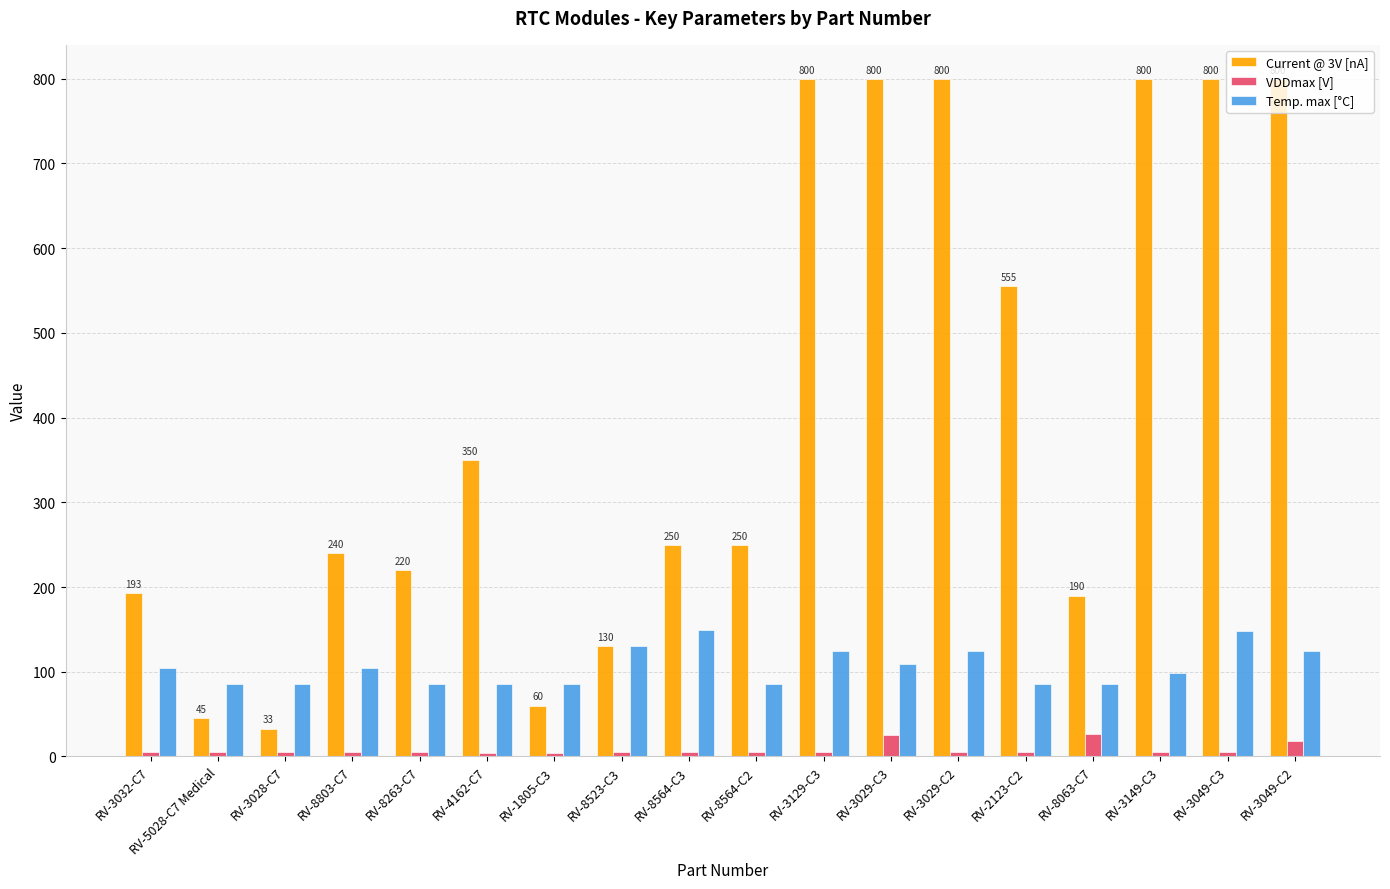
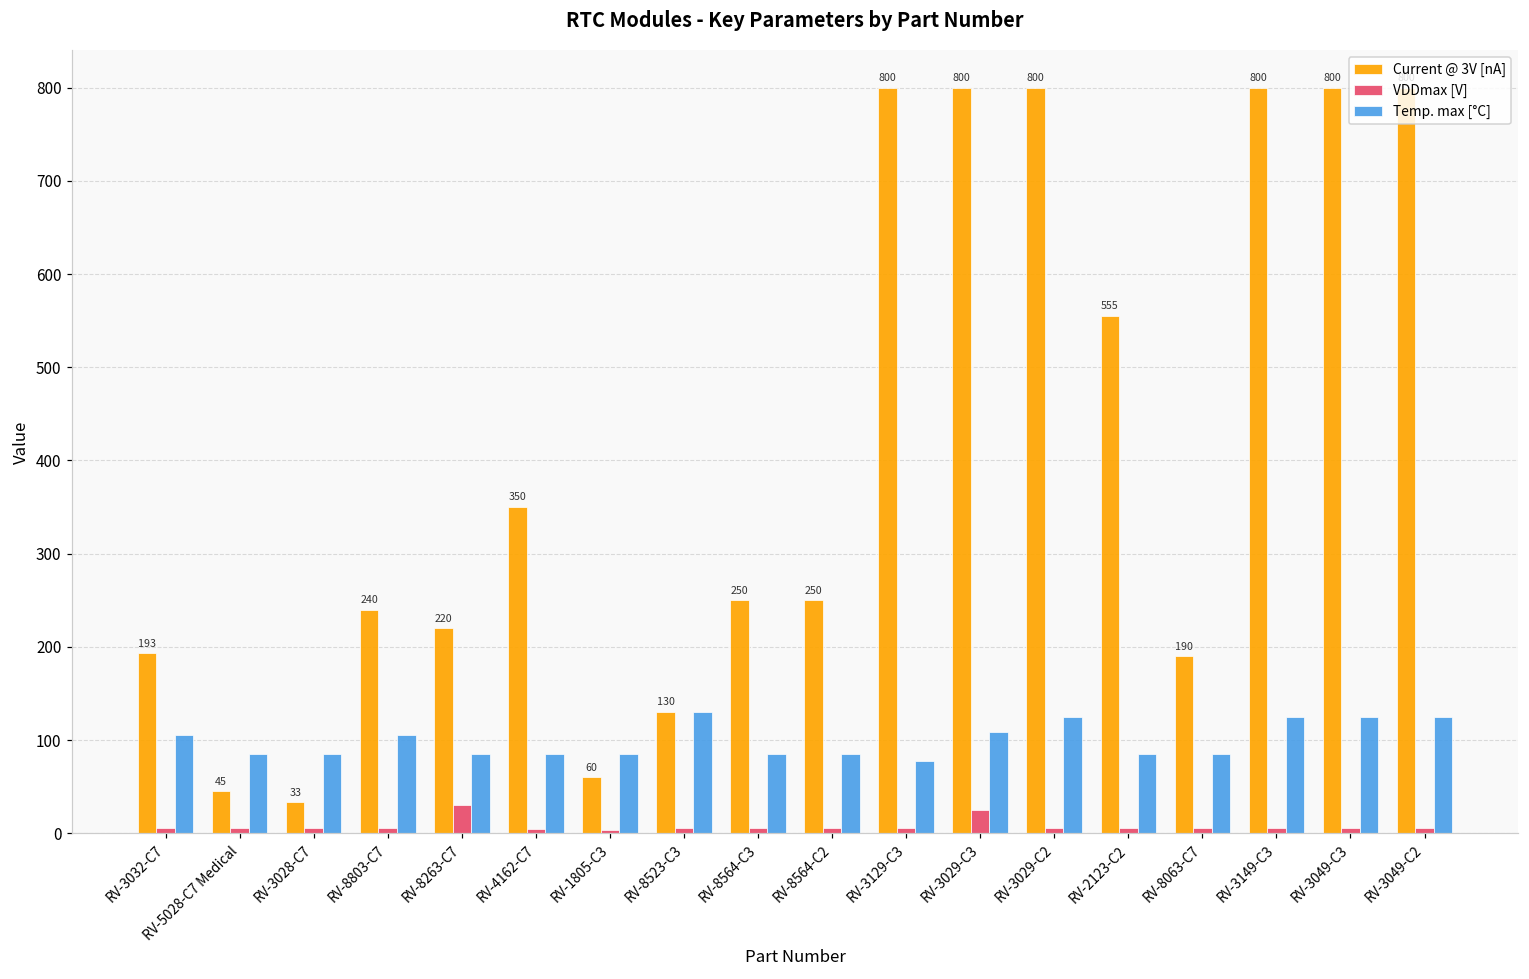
VDDmax [V], RV-8263-C7: 10 -> 30
Temp. max [°C], RV-8564-C3: 150 -> 90
Temp. max [°C], RV-3129-C3: 130 -> 80
VDDmax [V], RV-8063-C7: 30 -> 10
Temp. max [°C], RV-3149-C3: 100 -> 130
Temp. max [°C], RV-3049-C3: 150 -> 130
VDDmax [V], RV-3049-C2: 20 -> 10
